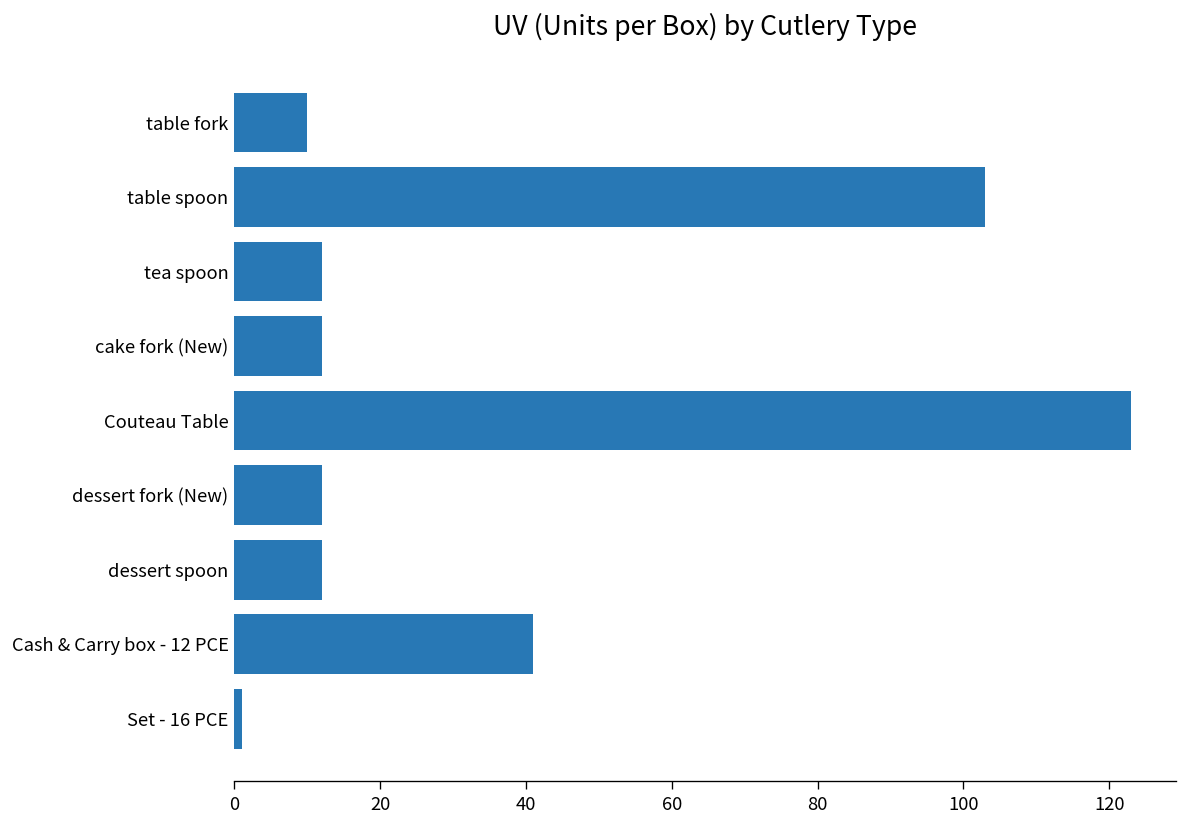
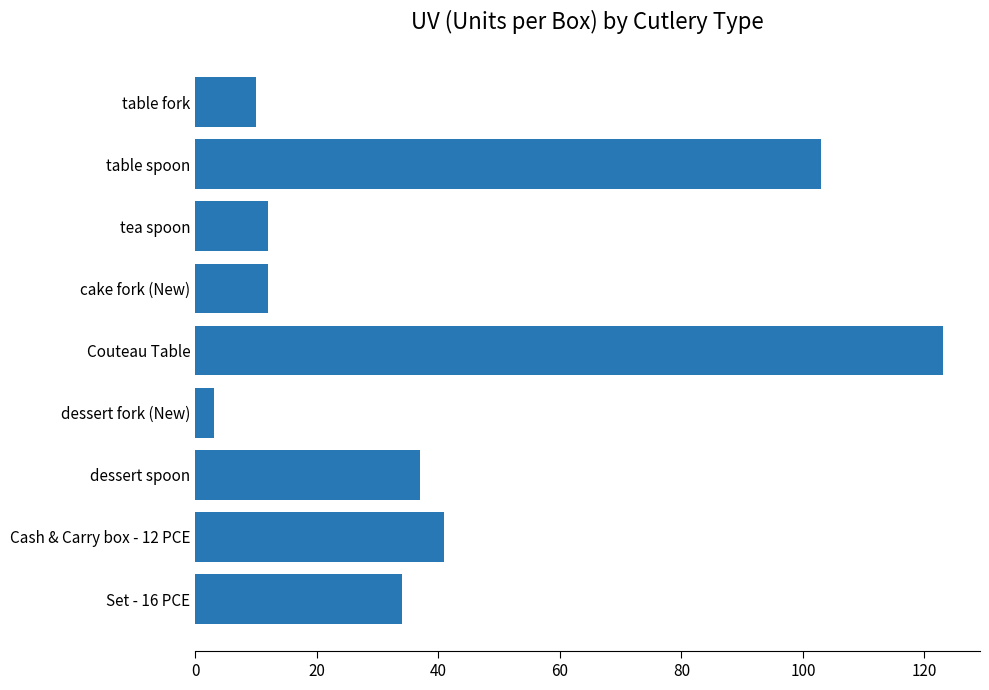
dessert fork (New): 12 -> 3
dessert spoon: 12 -> 37
Set - 16 PCE: 1 -> 34
